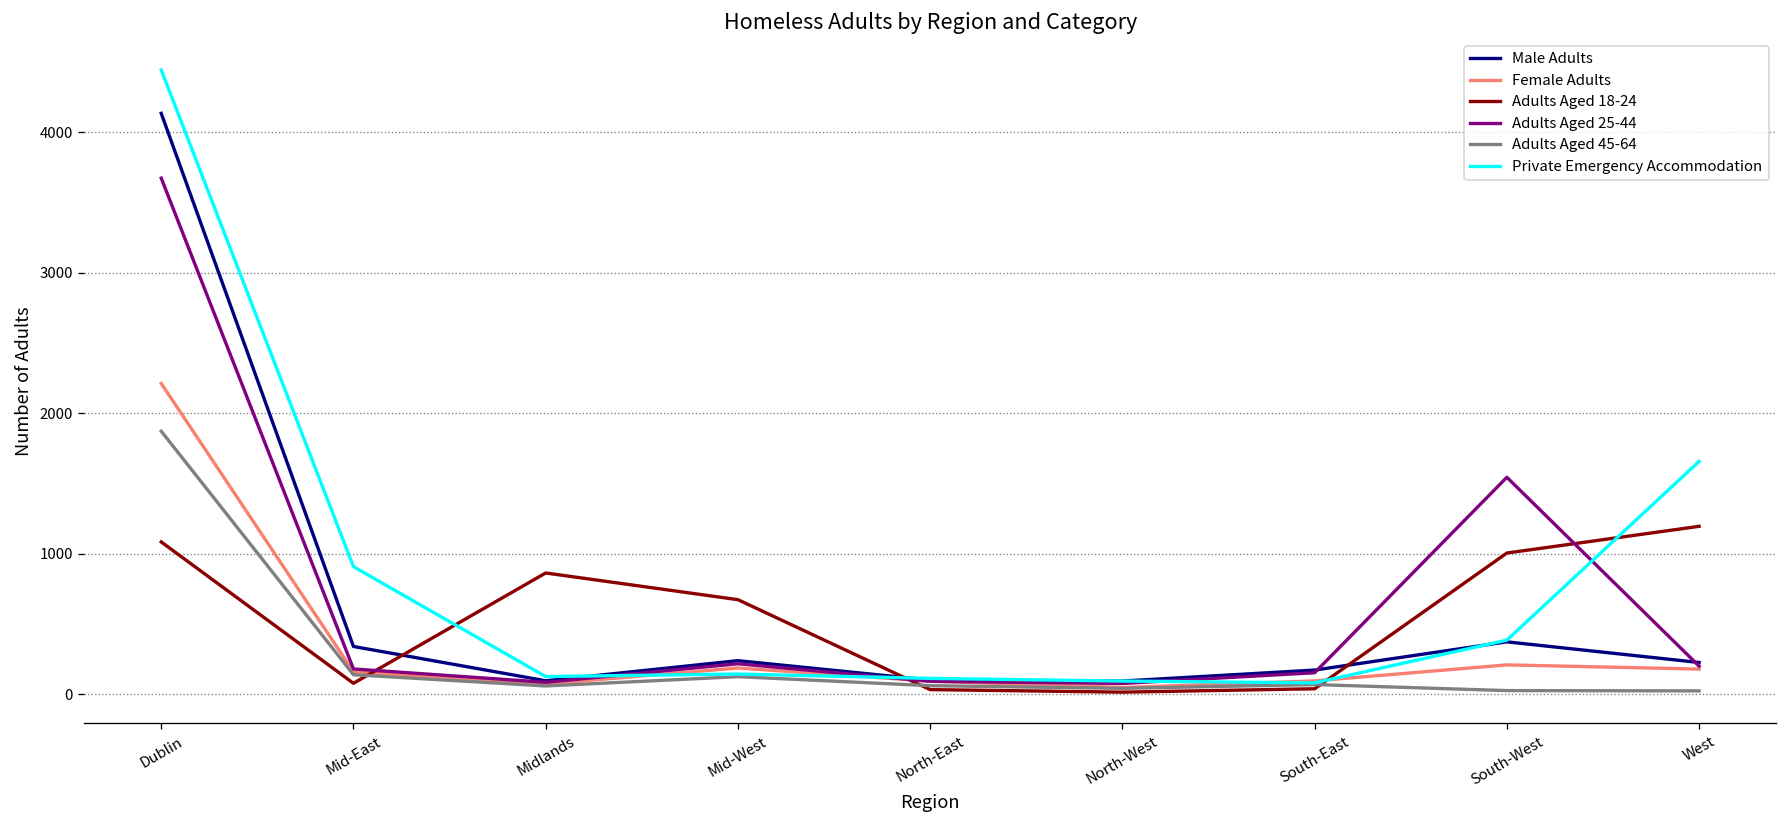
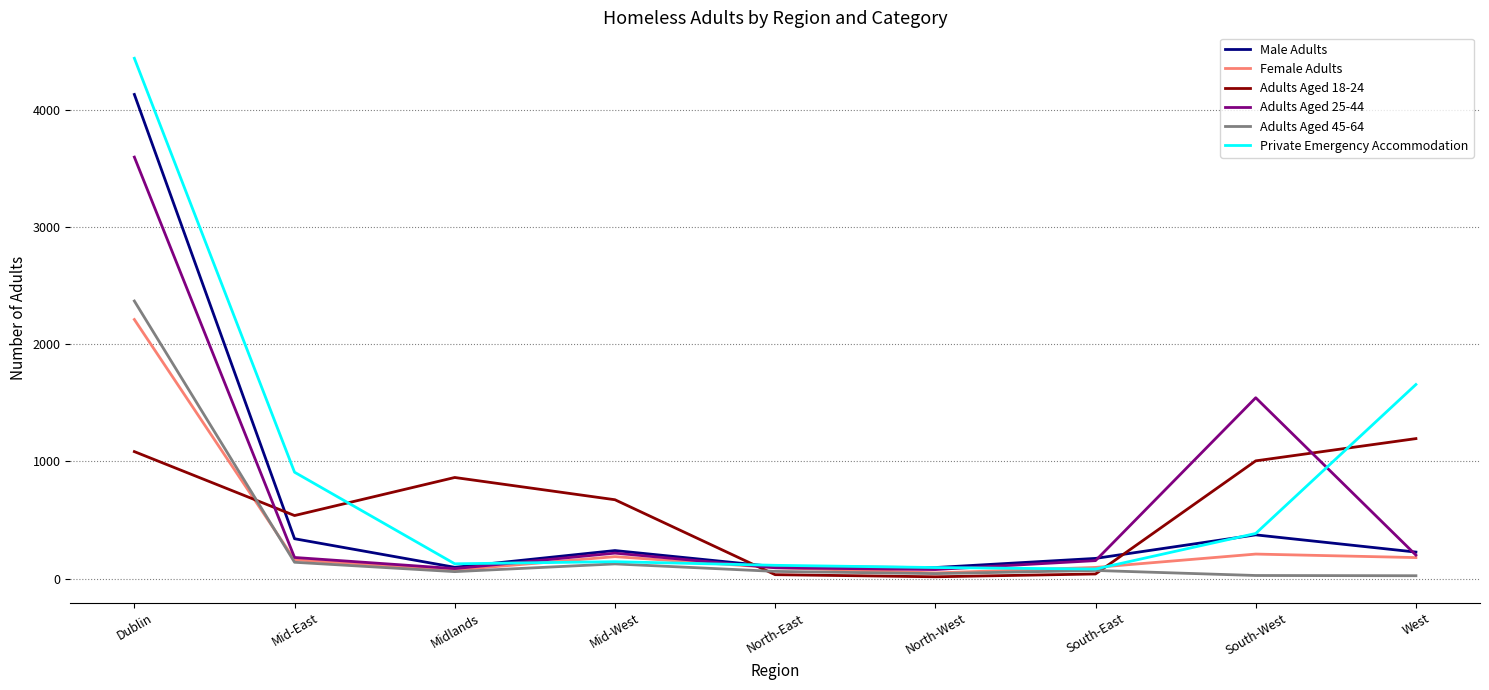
Adults Aged 25-44, Dublin: 3670 -> 3600
Adults Aged 45-64, Dublin: 1870 -> 2370
Adults Aged 18-24, Mid-East: 80 -> 540
